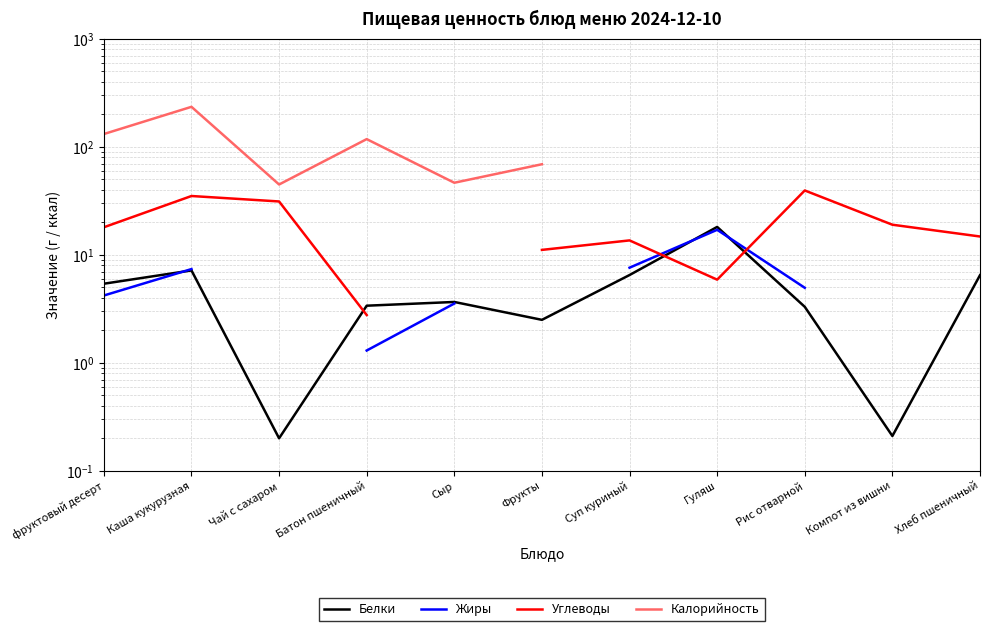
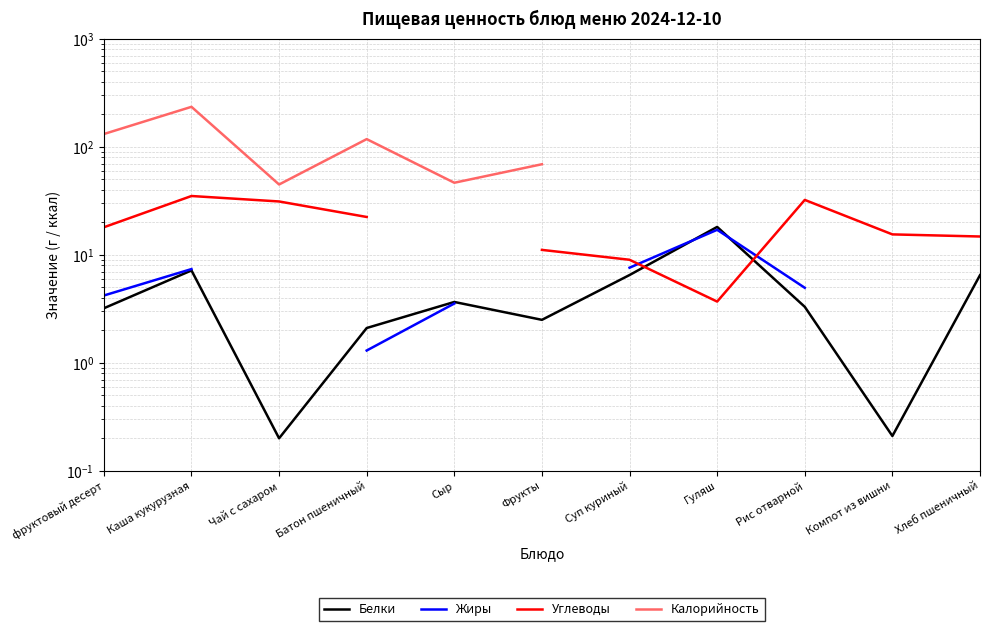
Белки, фруктовый десерт: 5 -> 3.2
Белки, Батон пшеничный: 3.4 -> 2.1
Углеводы, Батон пшеничный: 2.8 -> 22
Углеводы, Суп куриный: 14 -> 9
Углеводы, Гуляш: 6 -> 3.7
Углеводы, Рис отварной: 39 -> 32
Углеводы, Компот из вишни: 19 -> 15
